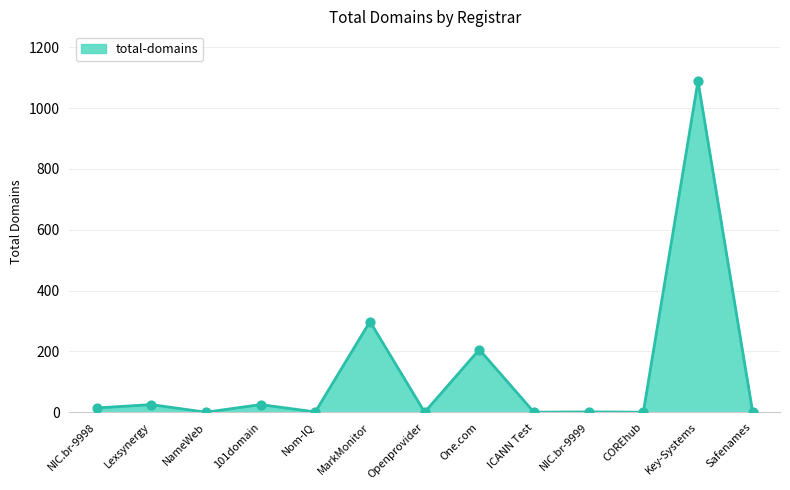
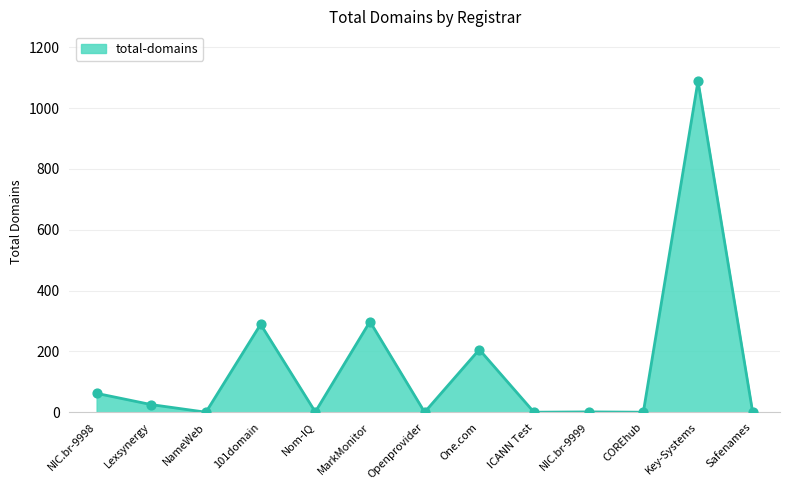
NIC.br-9998: 10 -> 60
101domain: 30 -> 290
